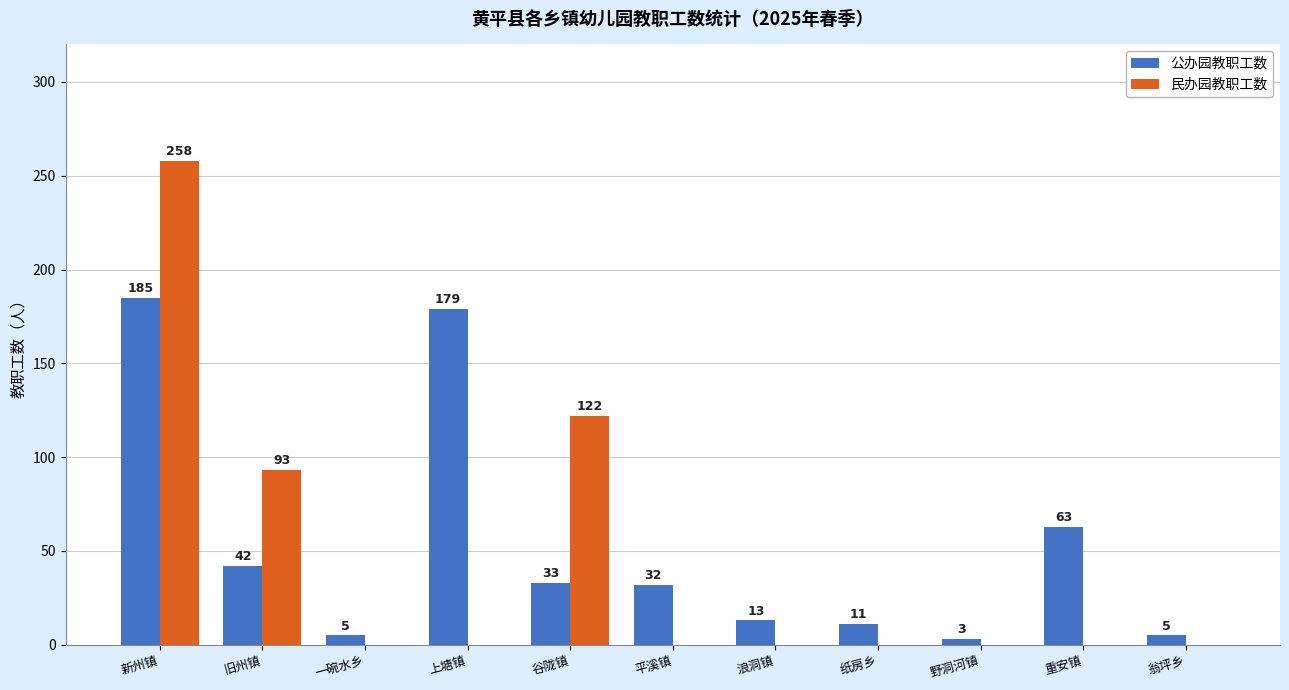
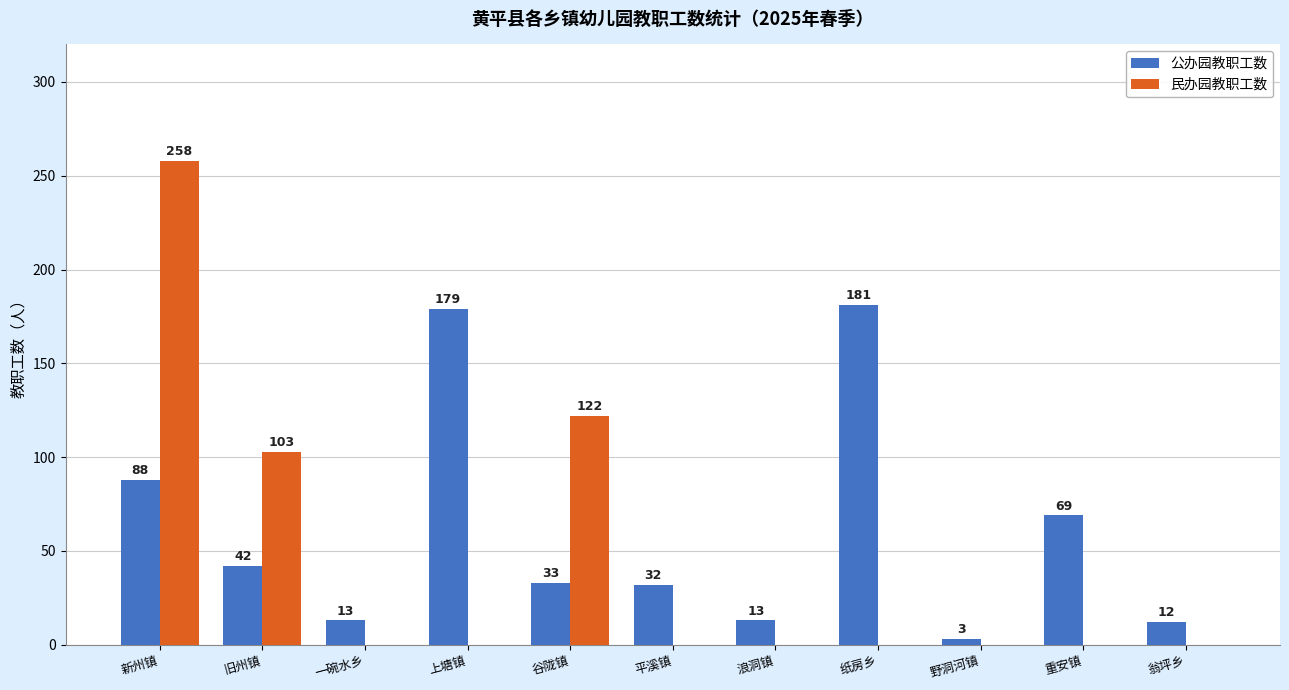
公办园教职工数, 新州镇: 185 -> 88
民办园教职工数, 旧州镇: 93 -> 103
公办园教职工数, 一碗水乡: 5 -> 13
公办园教职工数, 纸房乡: 11 -> 181
公办园教职工数, 重安镇: 63 -> 69
公办园教职工数, 翁坪乡: 5 -> 12
